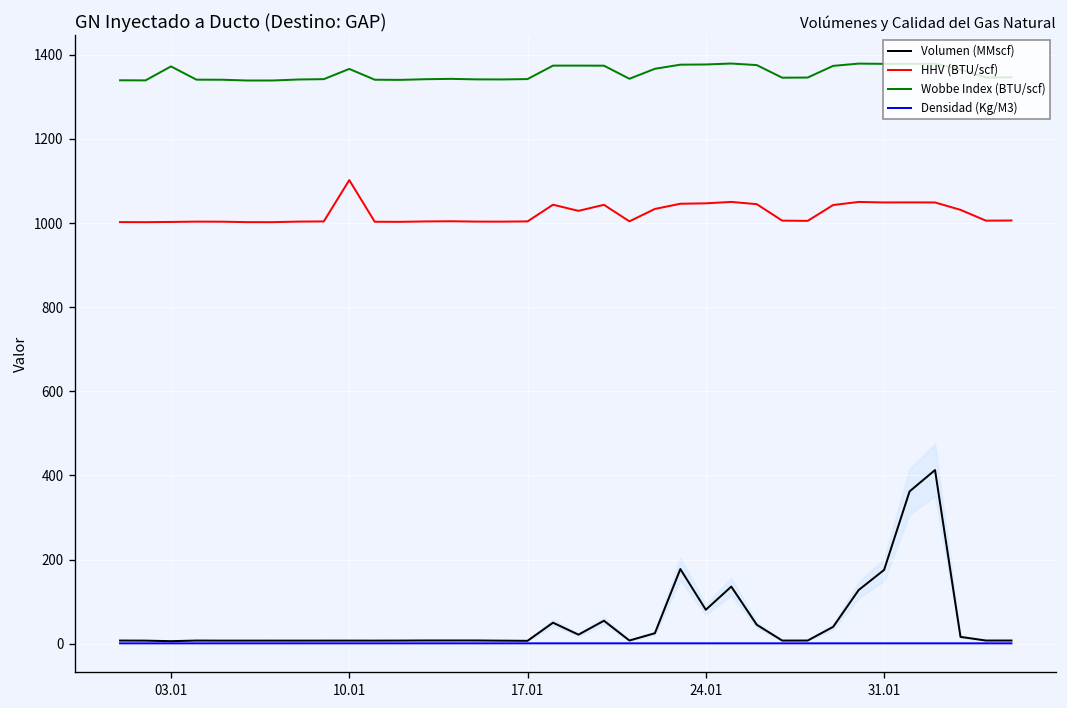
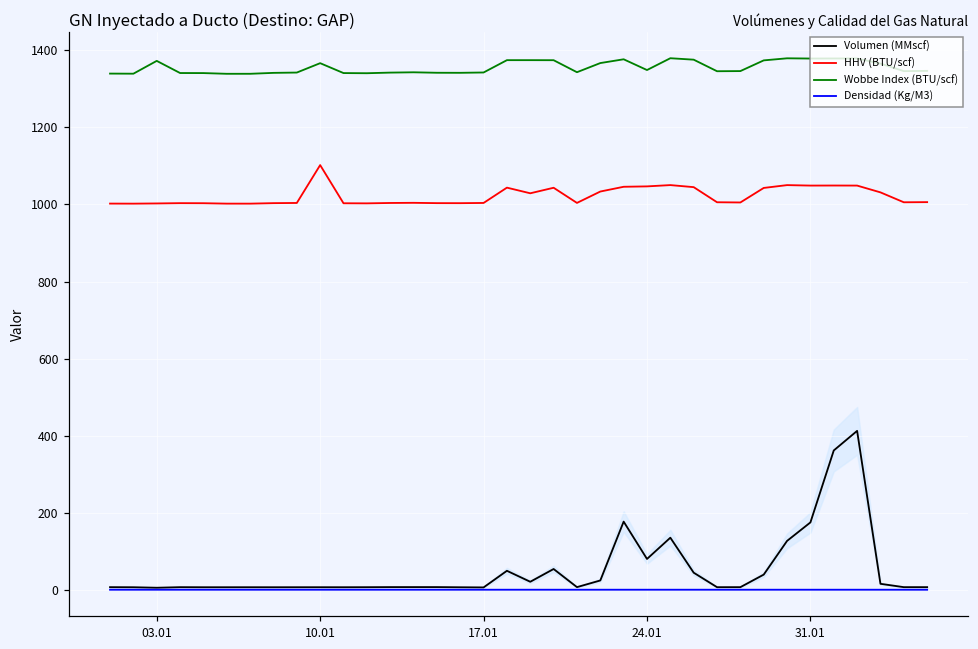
Wobbe Index (BTU/scf), 24.01: 1380 -> 1350
